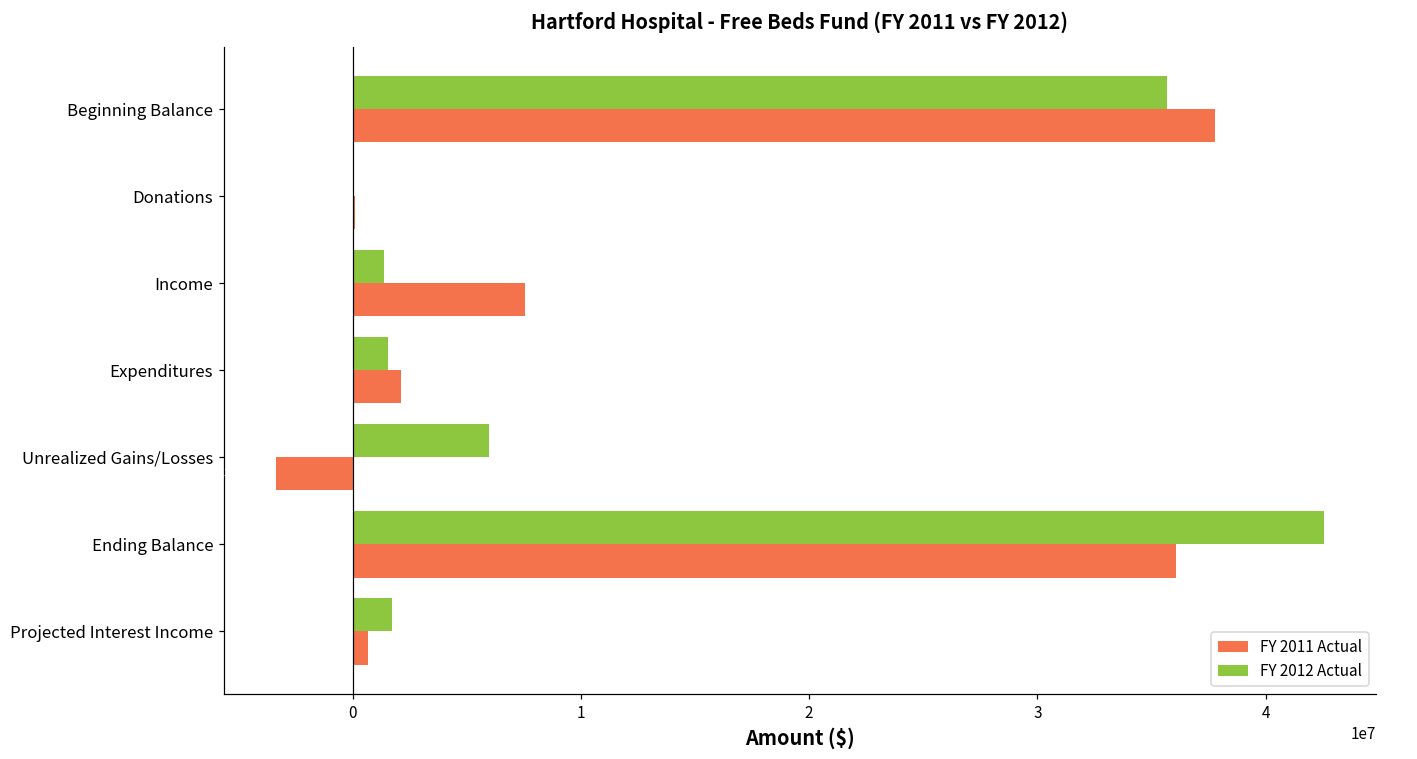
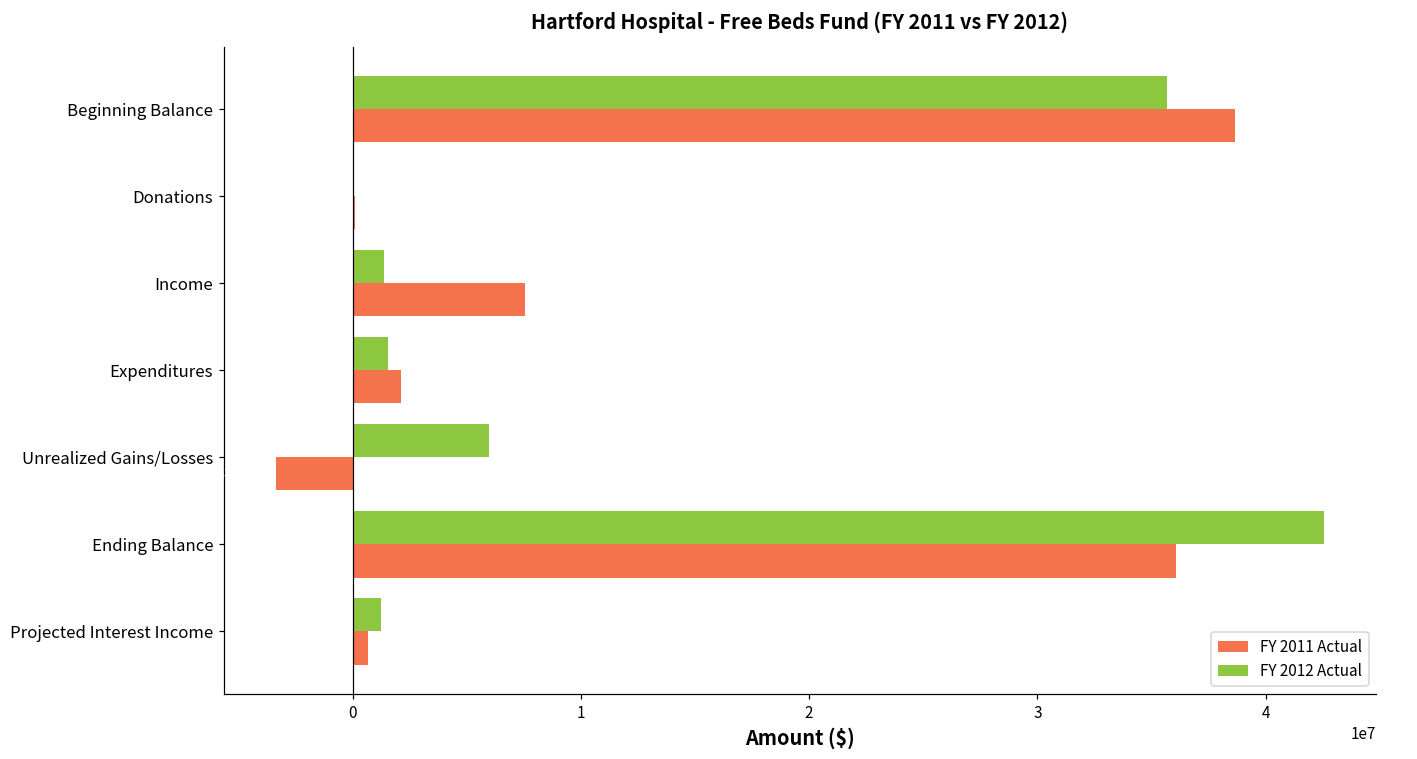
FY 2011 Actual, Beginning Balance: 37800000 -> 38700000
FY 2012 Actual, Projected Interest Income: 1700000 -> 1200000
